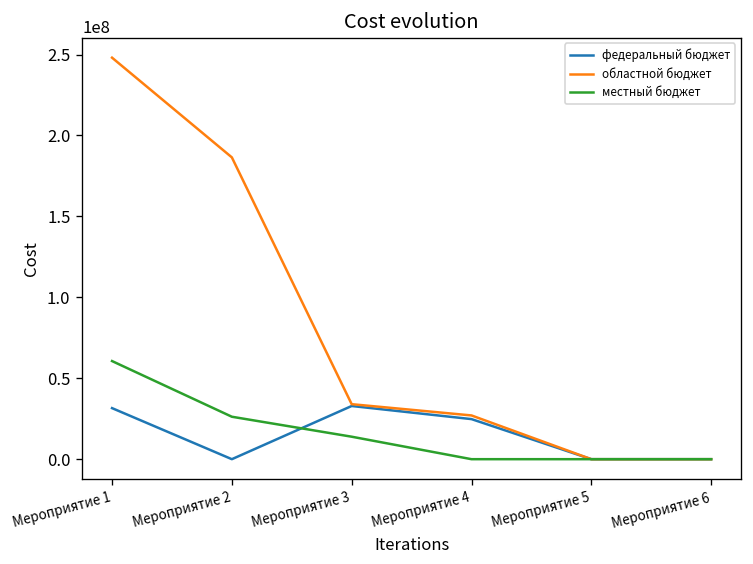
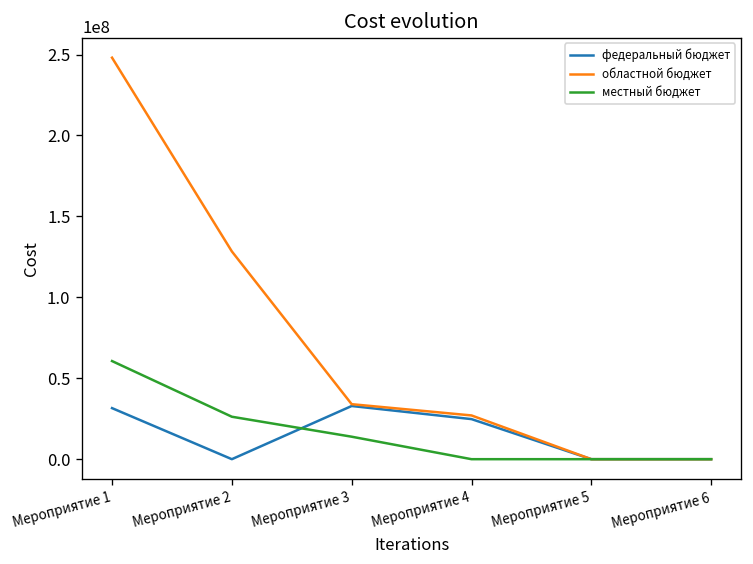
областной бюджет, Мероприятие 2: 186000000 -> 128000000
